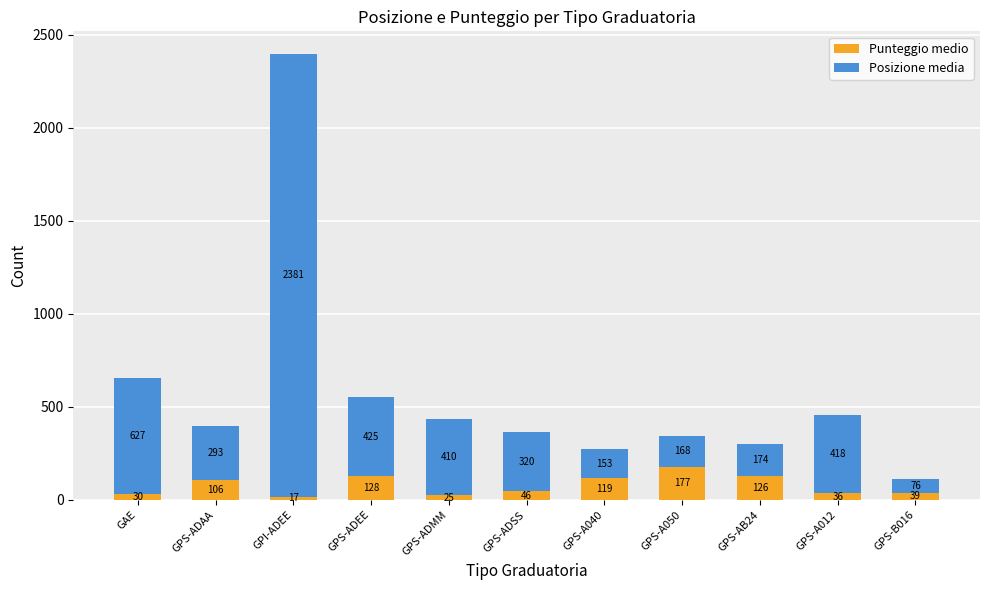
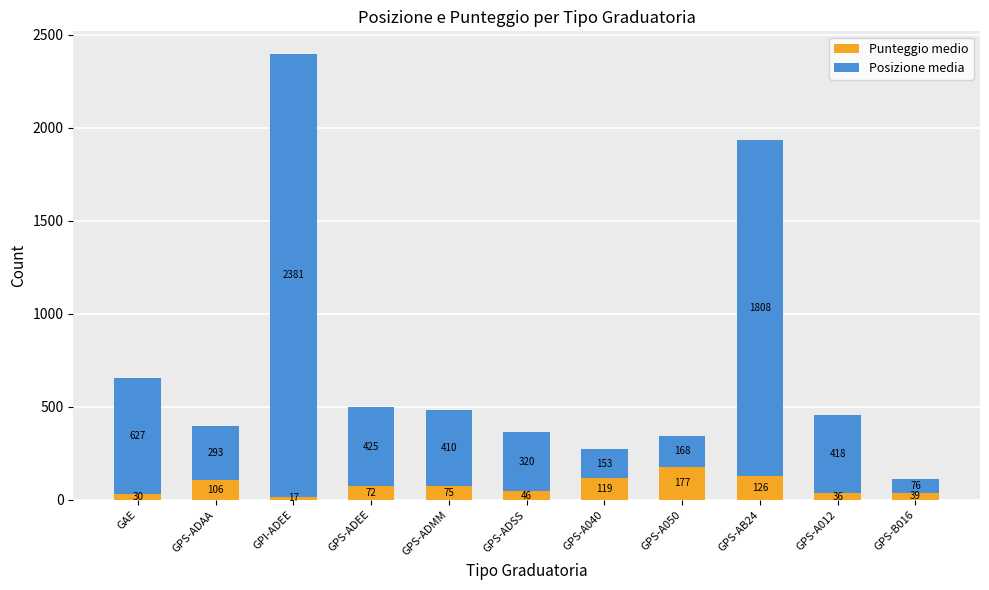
Punteggio medio, GPS-ADEE: 128 -> 72
Punteggio medio, GPS-ADMM: 25 -> 75
Posizione media, GPS-AB24: 174 -> 1808
